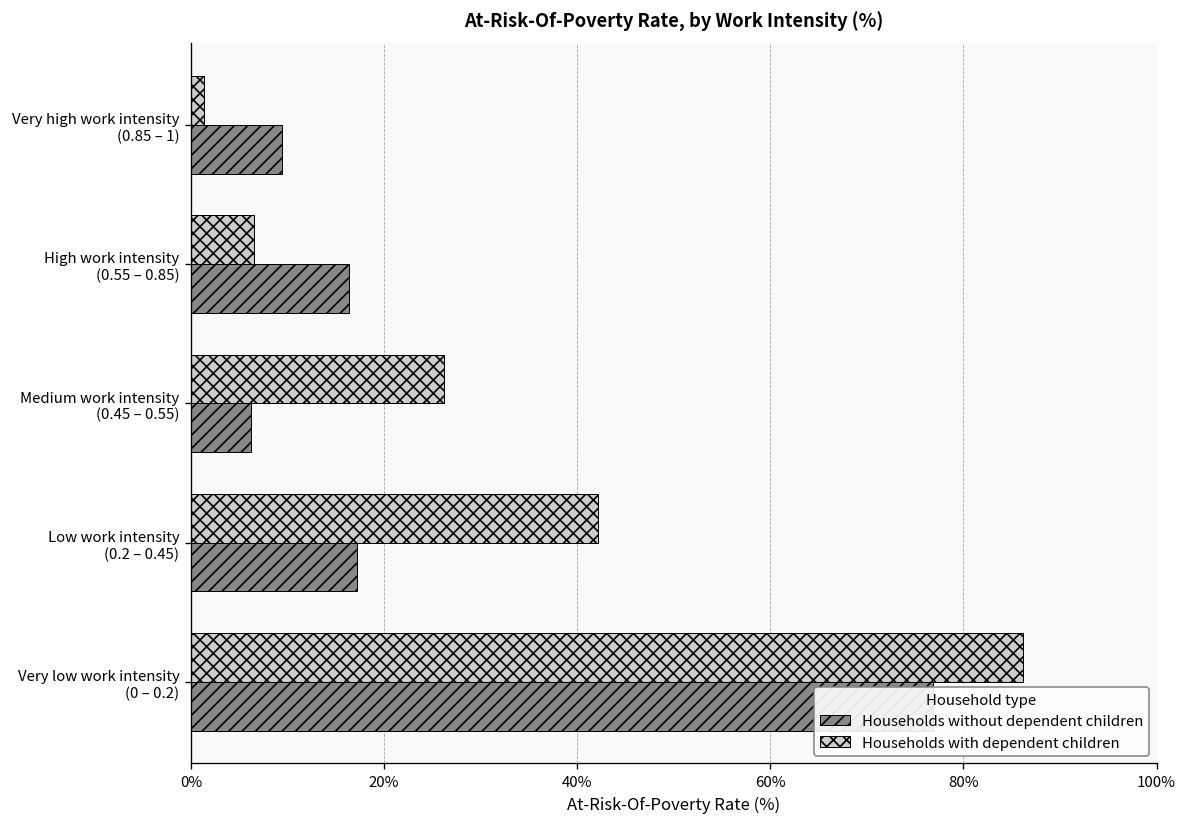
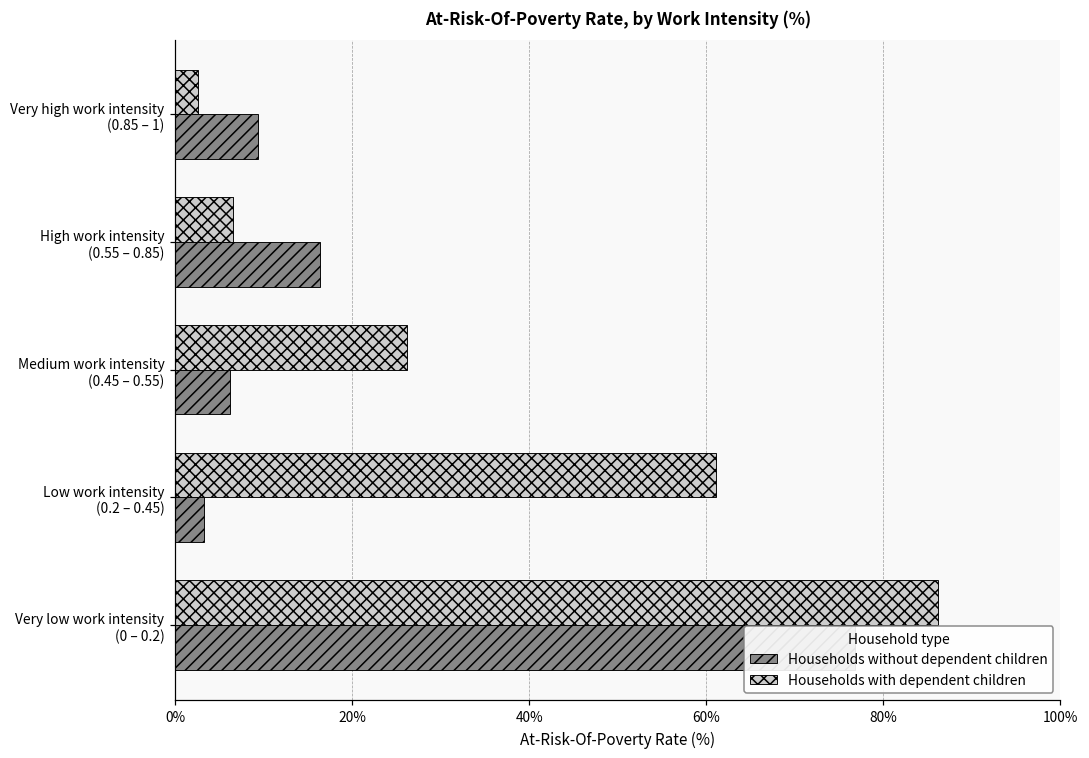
Households with dependent children, Very high work intensity (0.85 – 1): 1% -> 3%
Households with dependent children, Low work intensity (0.2 – 0.45): 42% -> 61%
Households without dependent children, Low work intensity (0.2 – 0.45): 17% -> 3%
